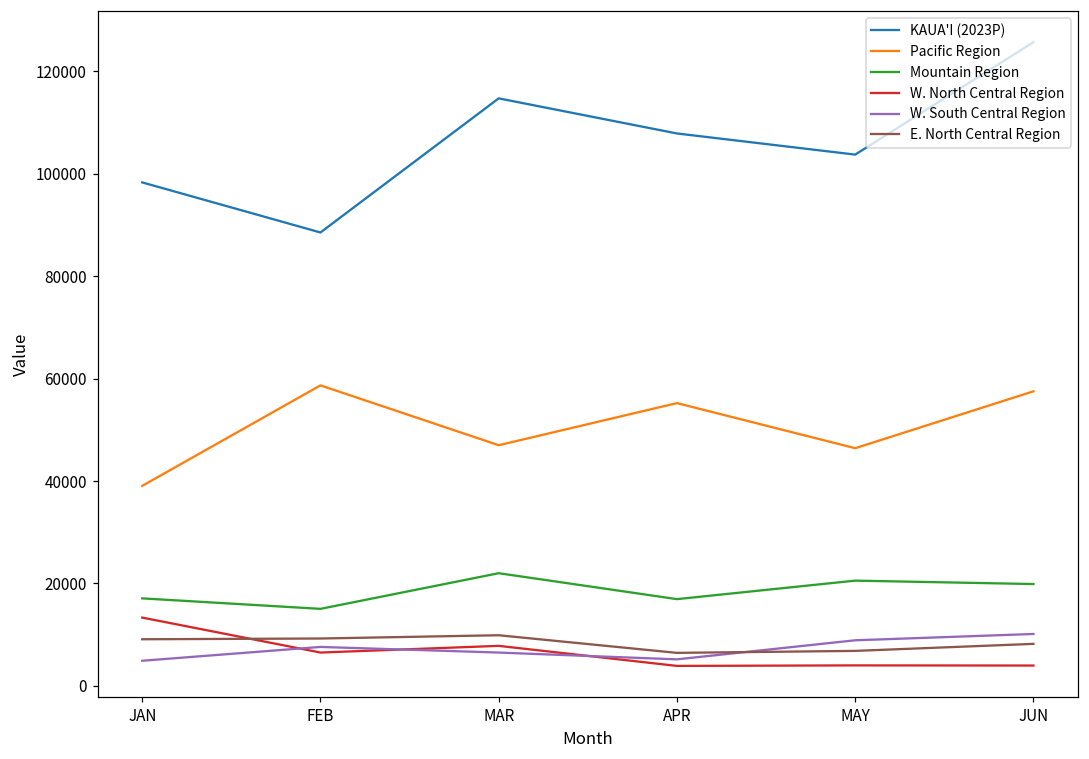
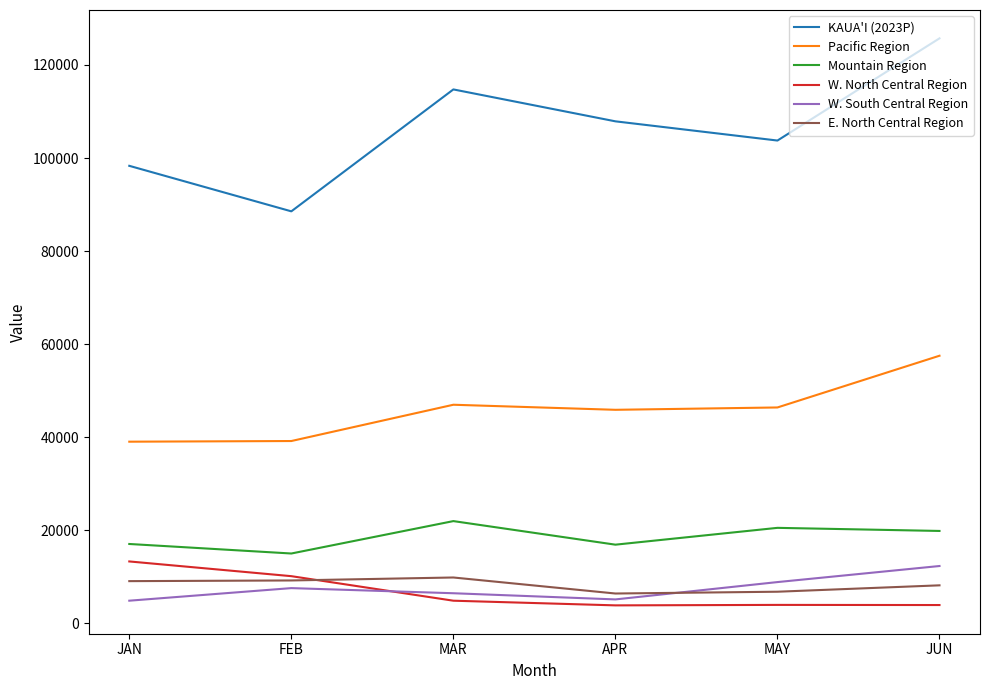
Pacific Region, FEB: 59000 -> 39000
W. North Central Region, FEB: 6000 -> 10000
W. North Central Region, MAR: 8000 -> 5000
Pacific Region, APR: 55000 -> 46000
W. South Central Region, JUN: 10000 -> 12000
